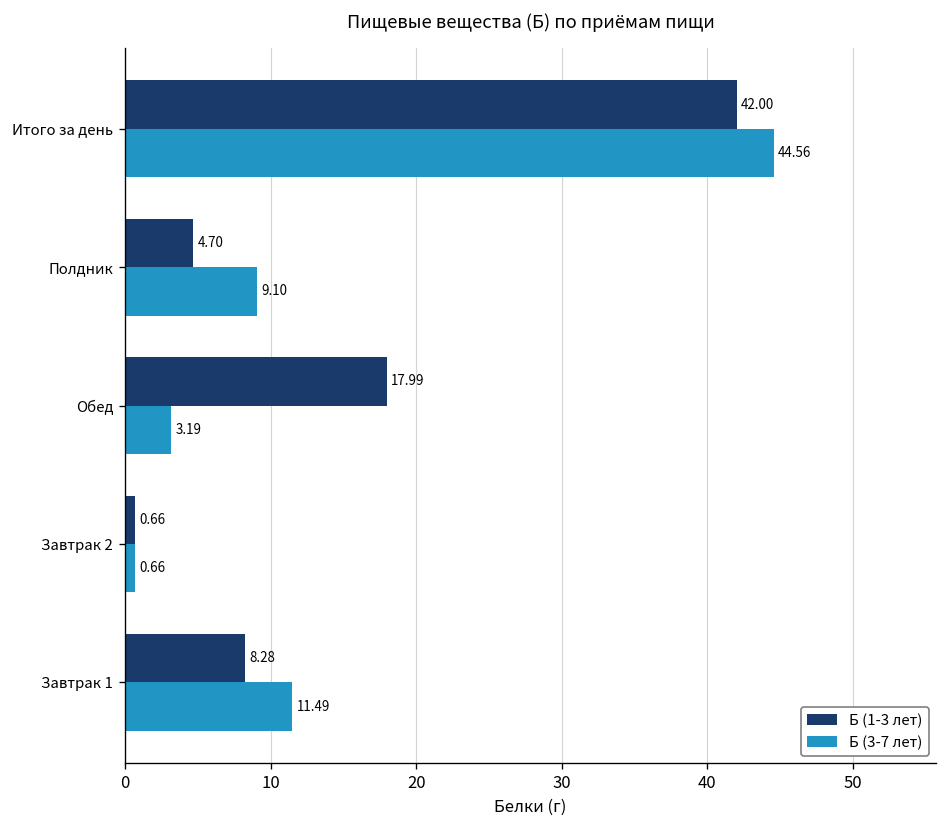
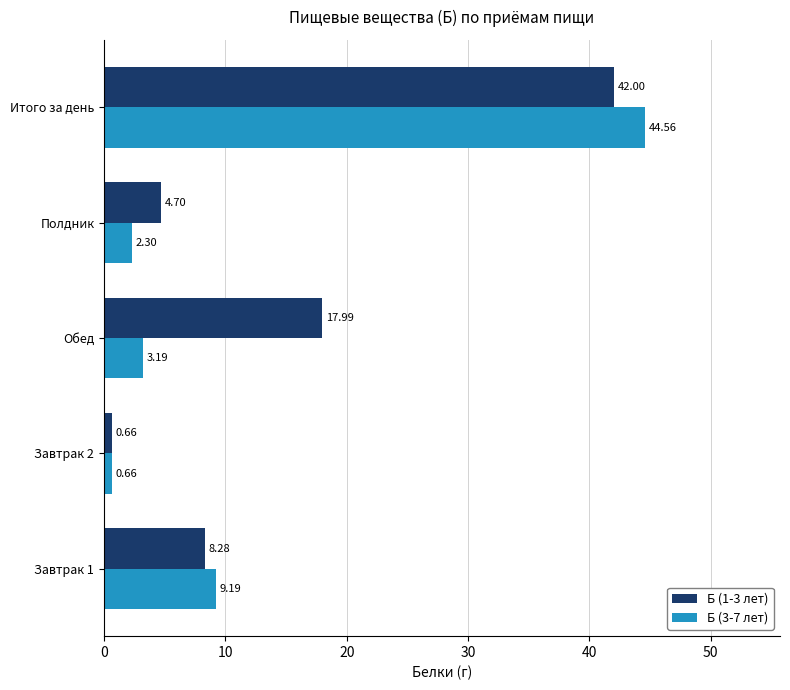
Б (3-7 лет), Полдник: 9.10 -> 2.30
Б (3-7 лет), Завтрак 1: 11.49 -> 9.19
